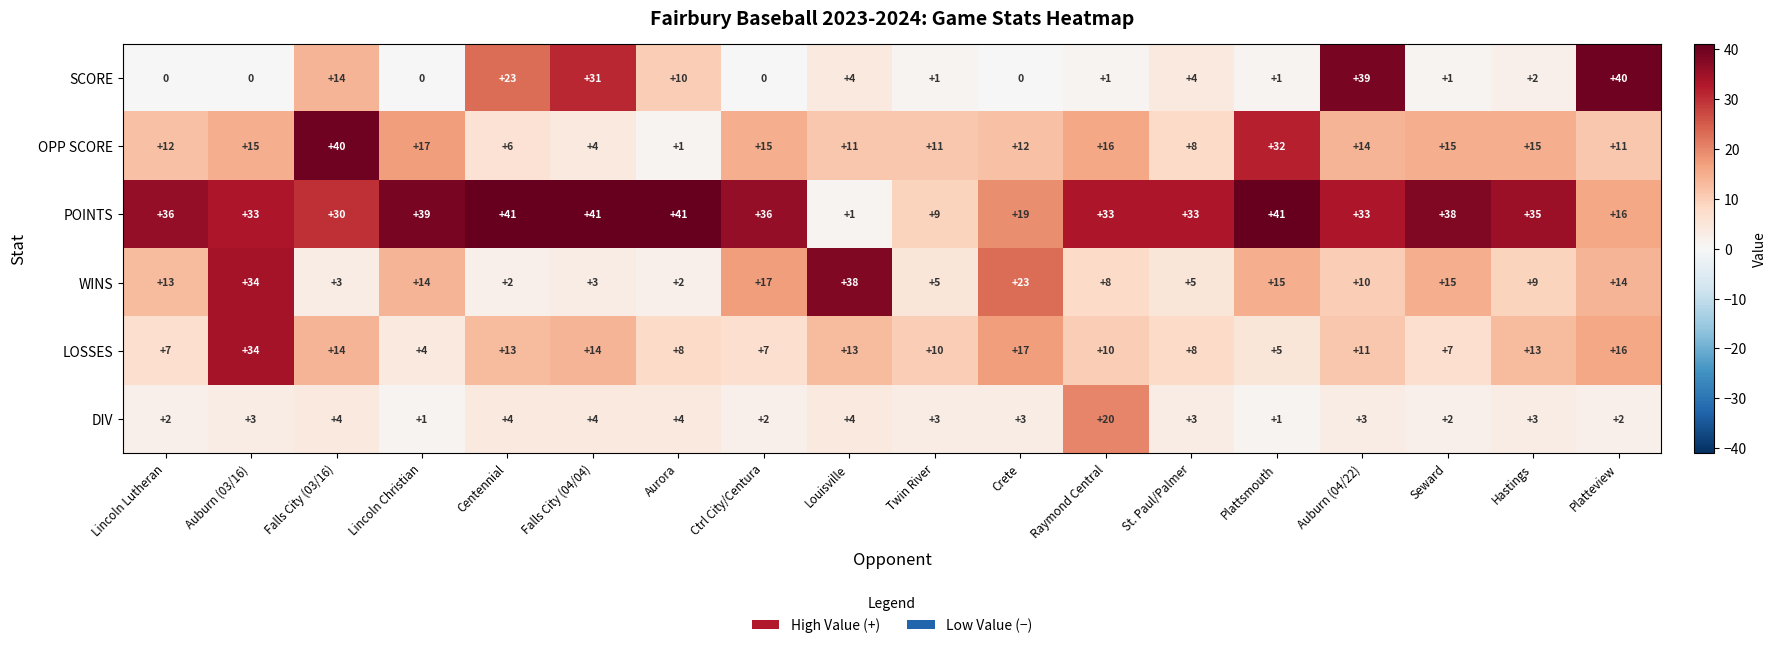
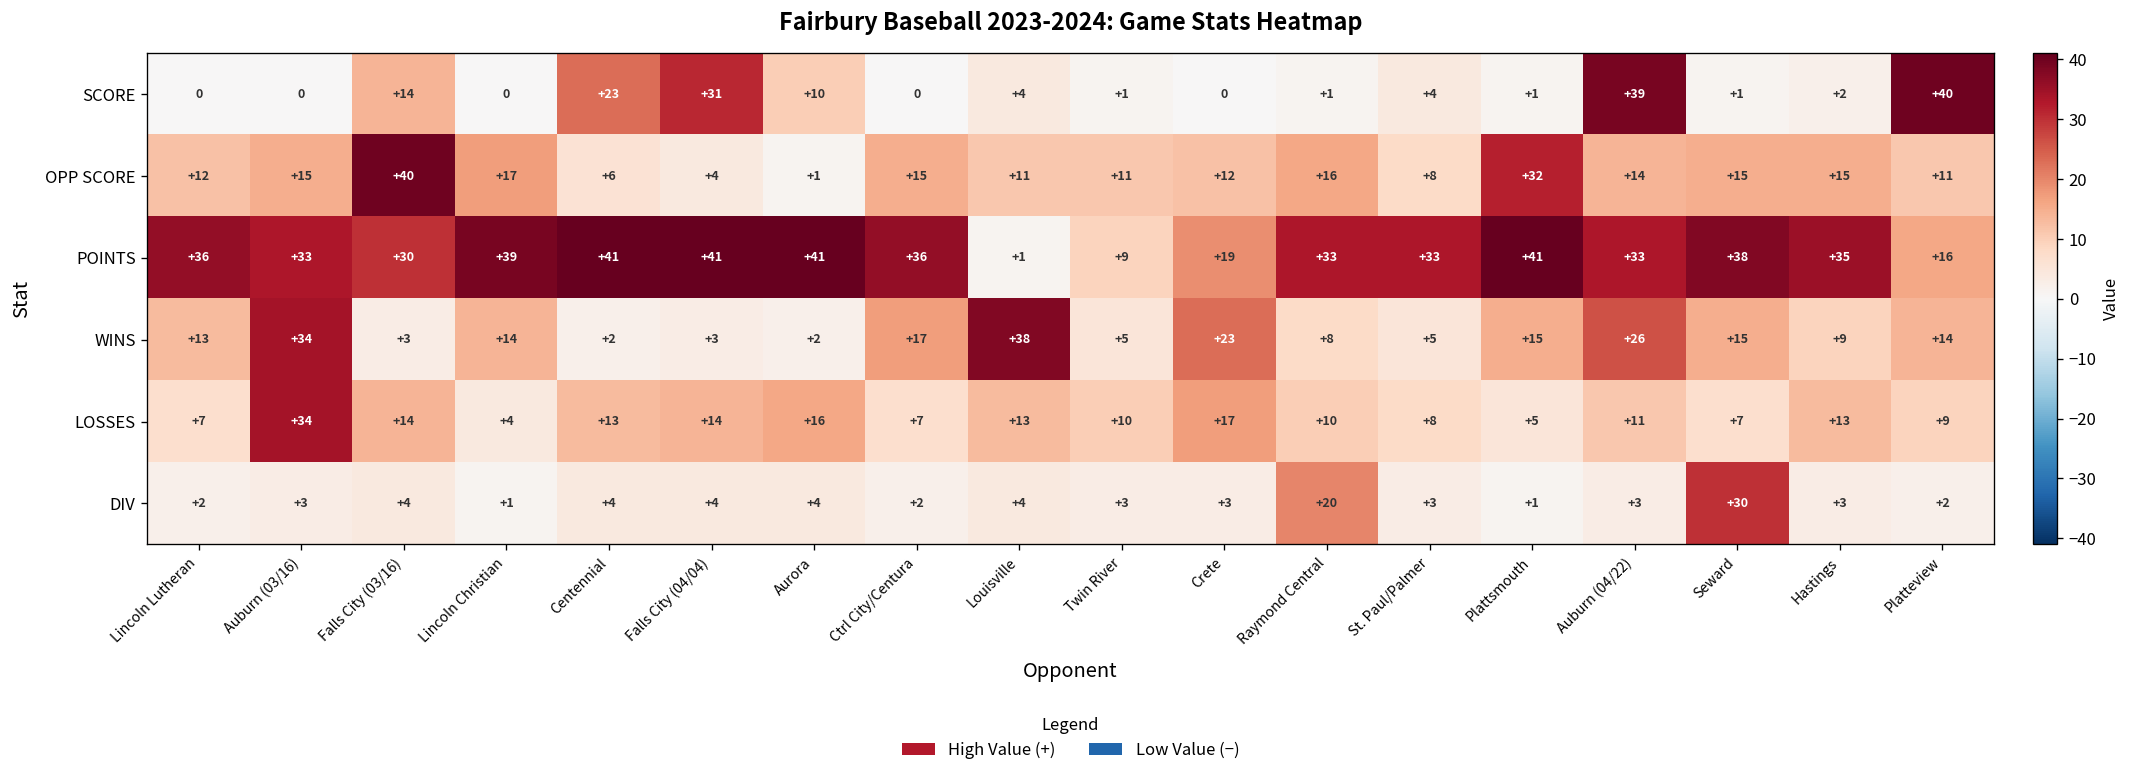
WINS, Auburn (04/22): +10 -> +26
LOSSES, Aurora: +8 -> +16
LOSSES, Platteview: +16 -> +9
DIV, Seward: +2 -> +30
